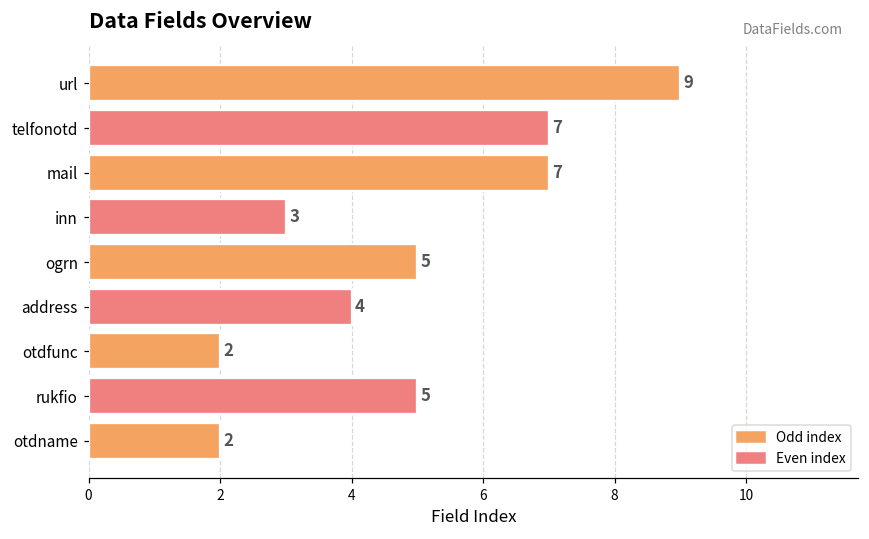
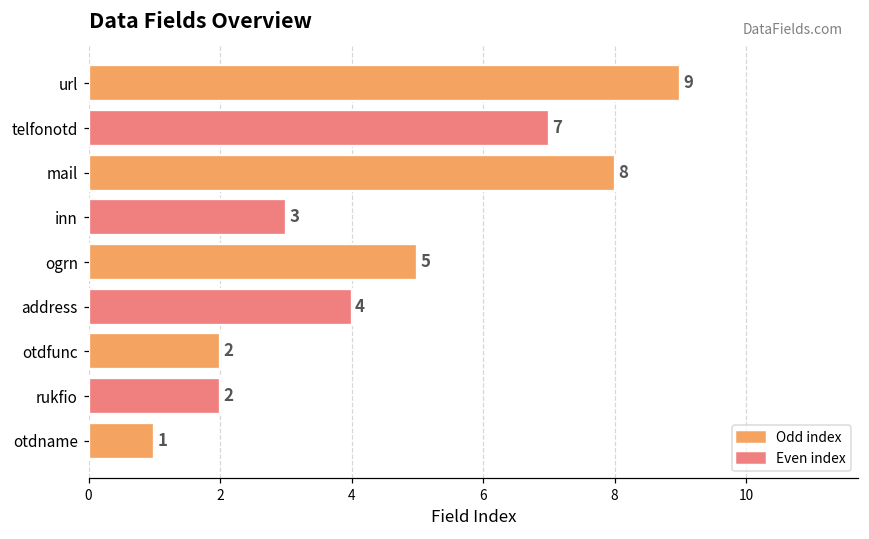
mail: 7 -> 8
rukfio: 5 -> 2
otdname: 2 -> 1
